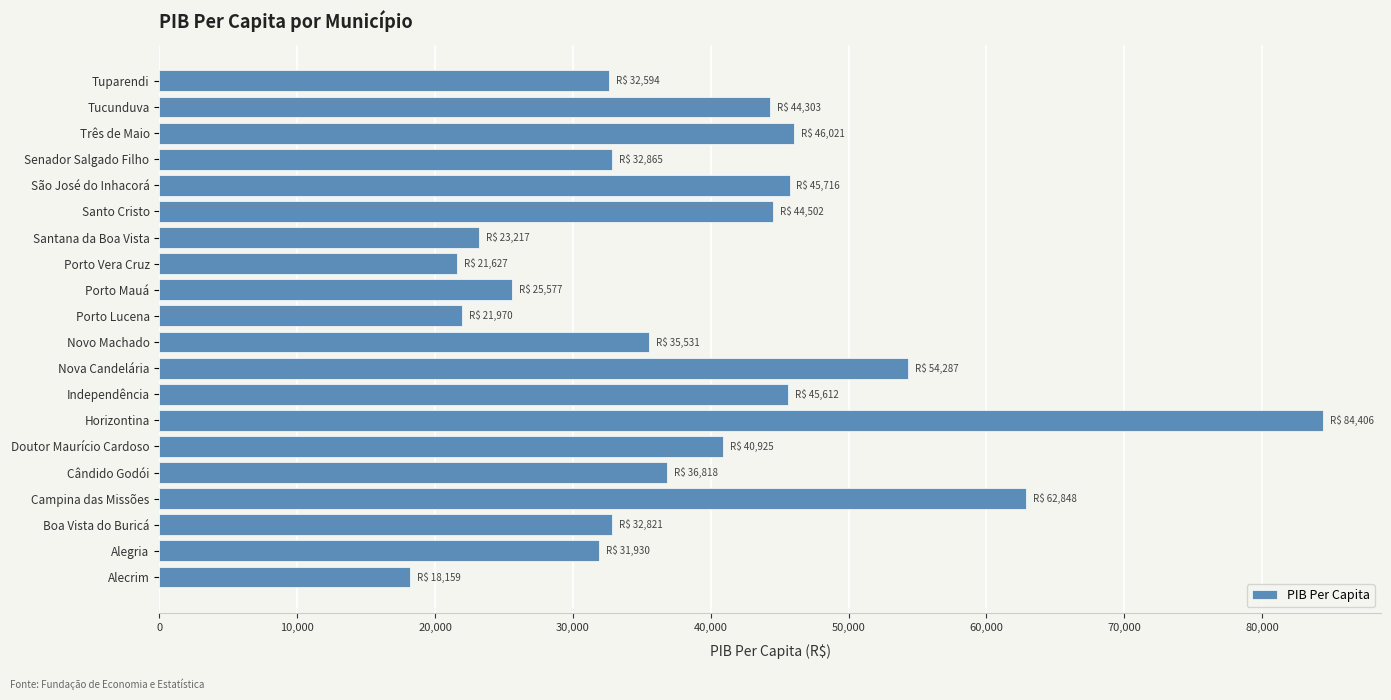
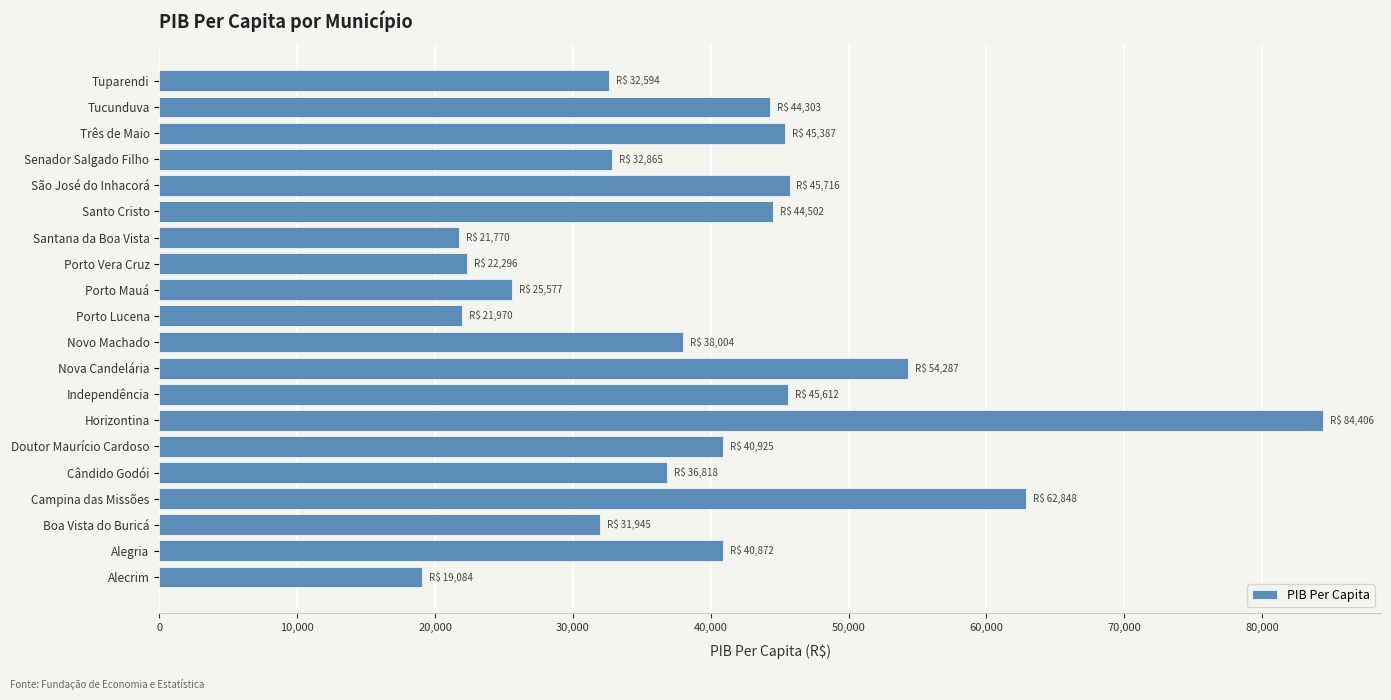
Três de Maio: 46,021 -> 45,387
Santana da Boa Vista: 23,217 -> 21,770
Porto Vera Cruz: 21,627 -> 22,296
Novo Machado: 35,531 -> 38,004
Boa Vista do Buricá: 32,821 -> 31,945
Alegria: 31,930 -> 40,872
Alecrim: 18,159 -> 19,084
